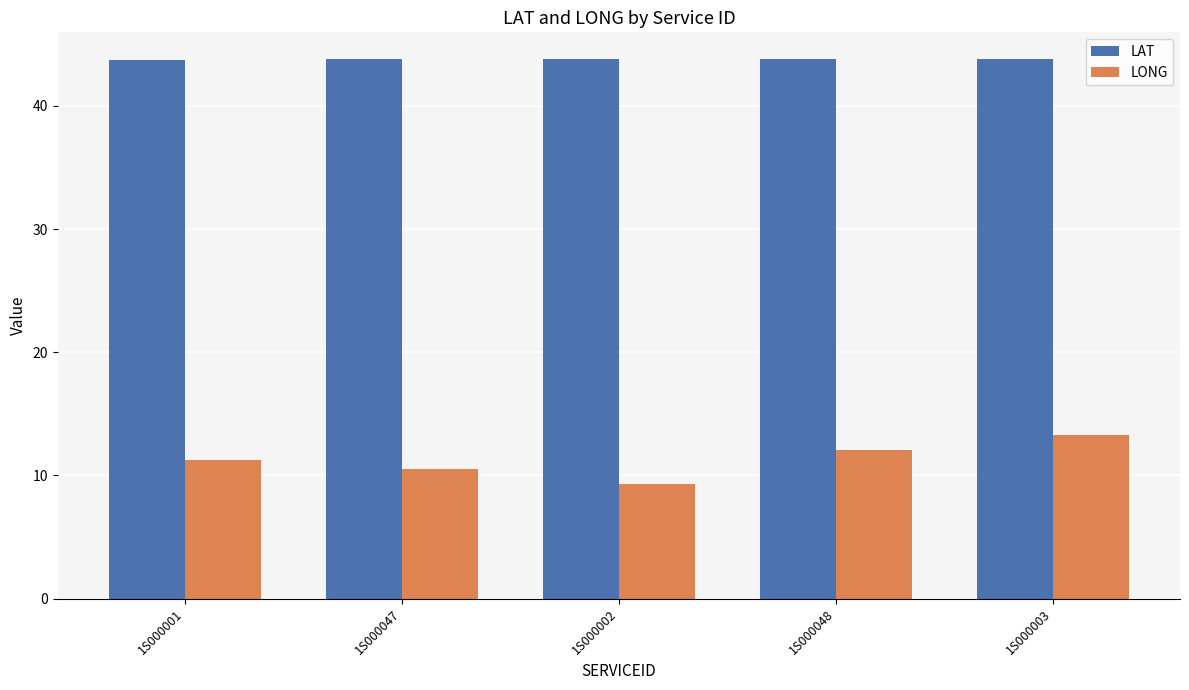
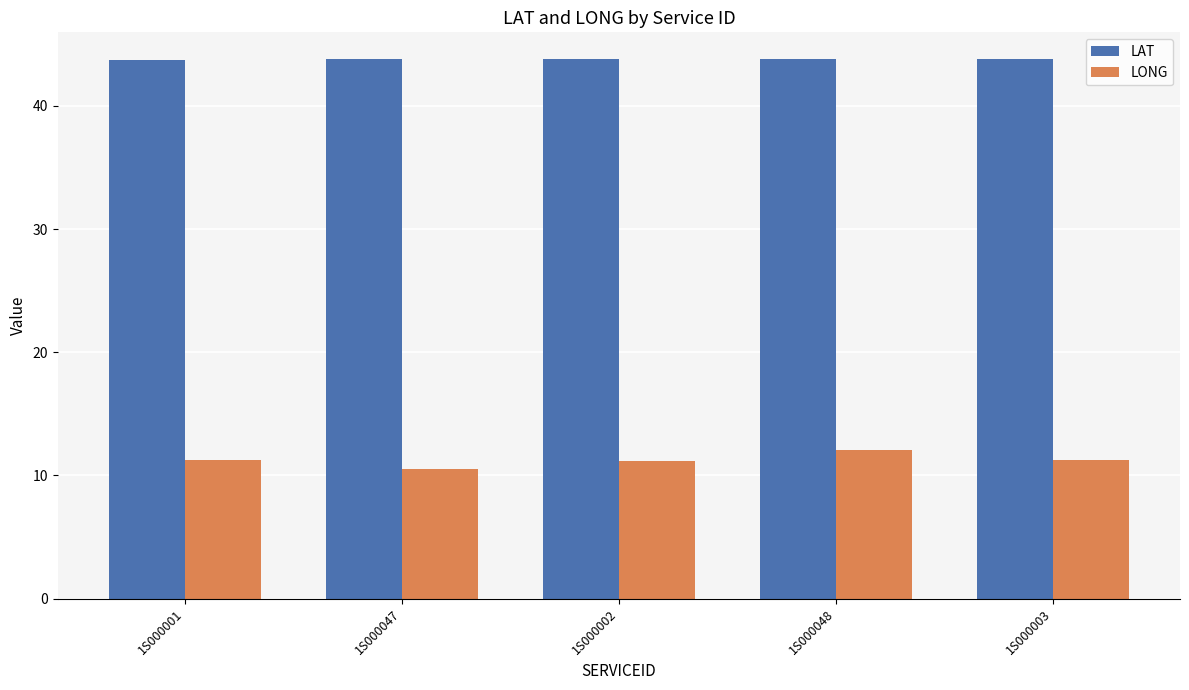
LONG, 1S000002: 9.3 -> 11.2
LONG, 1S000003: 13.3 -> 11.3
